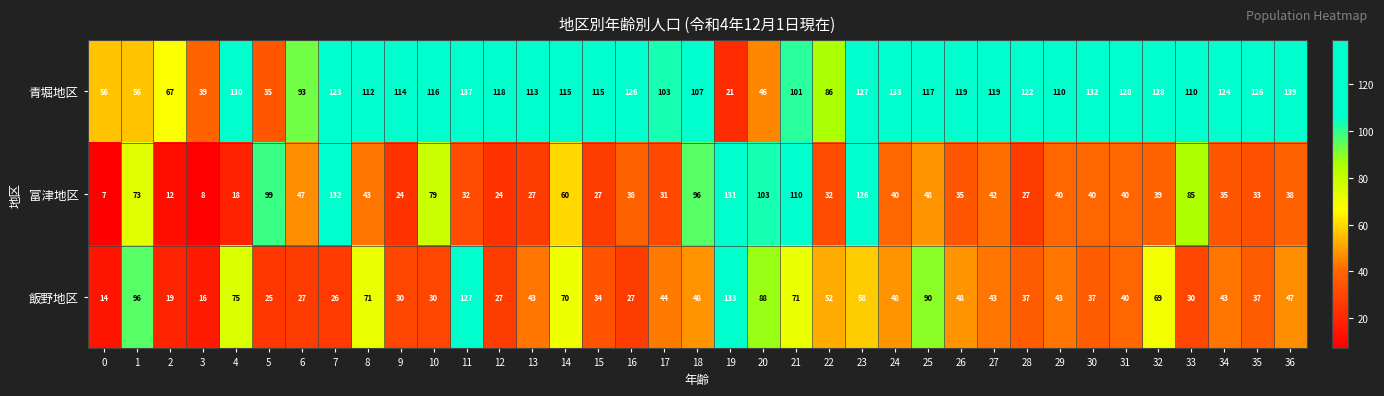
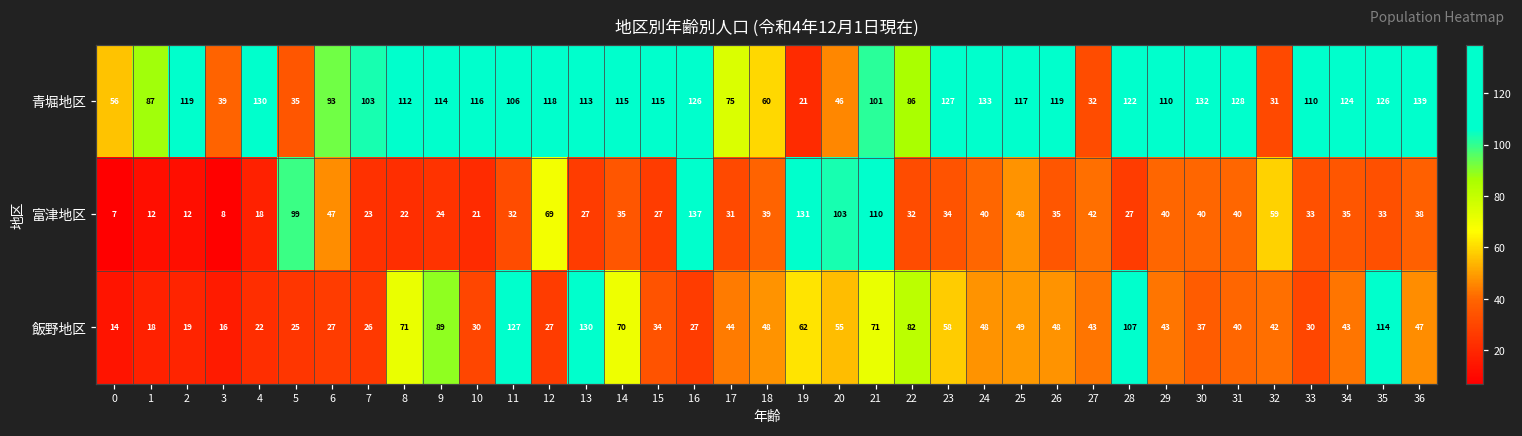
青堀地区, 1: 56 -> 87
青堀地区, 2: 67 -> 119
青堀地区, 7: 123 -> 103
青堀地区, 11: 137 -> 106
青堀地区, 17: 103 -> 75
青堀地区, 18: 107 -> 60
青堀地区, 27: 119 -> 32
青堀地区, 32: 128 -> 31
富津地区, 1: 73 -> 12
富津地区, 7: 132 -> 23
富津地区, 8: 43 -> 22
富津地区, 10: 79 -> 21
富津地区, 12: 24 -> 69
富津地区, 14: 60 -> 35
富津地区, 16: 38 -> 137
富津地区, 18: 96 -> 39
富津地区, 23: 126 -> 34
富津地区, 32: 39 -> 59
富津地区, 33: 85 -> 33
飯野地区, 1: 96 -> 18
飯野地区, 4: 75 -> 22
飯野地区, 9: 30 -> 89
飯野地区, 13: 43 -> 130
飯野地区, 19: 133 -> 62
飯野地区, 20: 88 -> 55
飯野地区, 22: 52 -> 82
飯野地区, 25: 90 -> 49
飯野地区, 28: 37 -> 107
飯野地区, 32: 69 -> 42
飯野地区, 35: 37 -> 114
